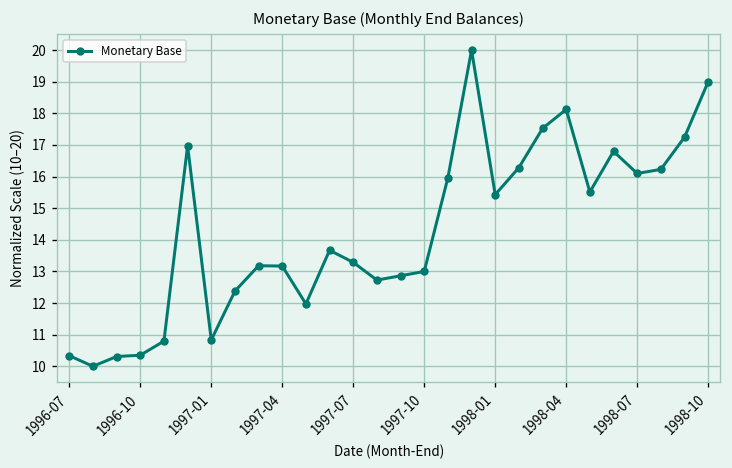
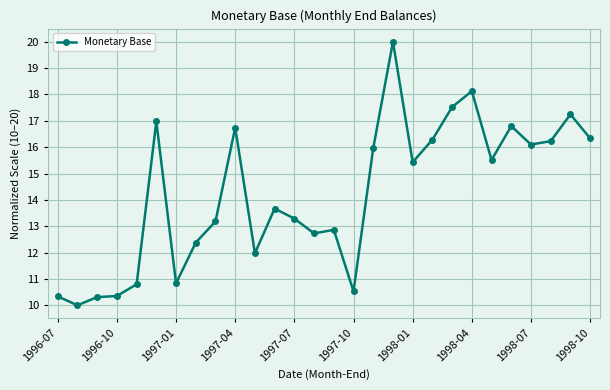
1997-04: 13.2 -> 16.7
1997-10: 13.0 -> 10.5
1998-10: 19.0 -> 16.3
